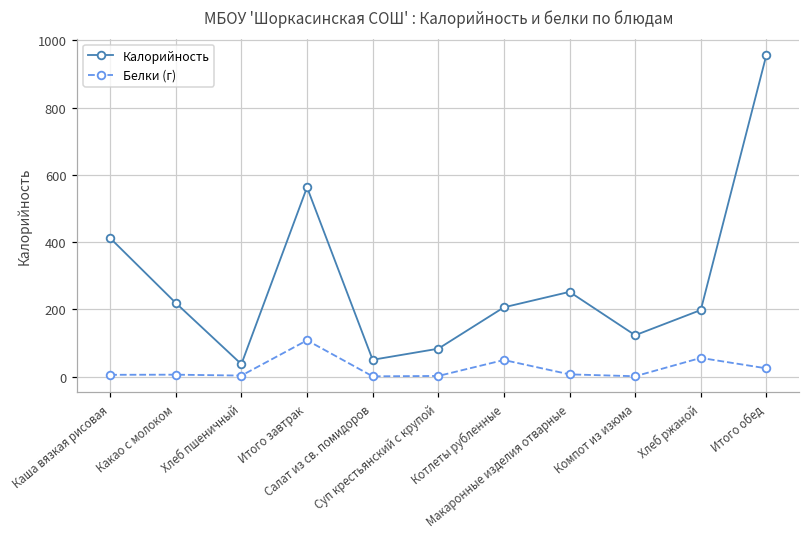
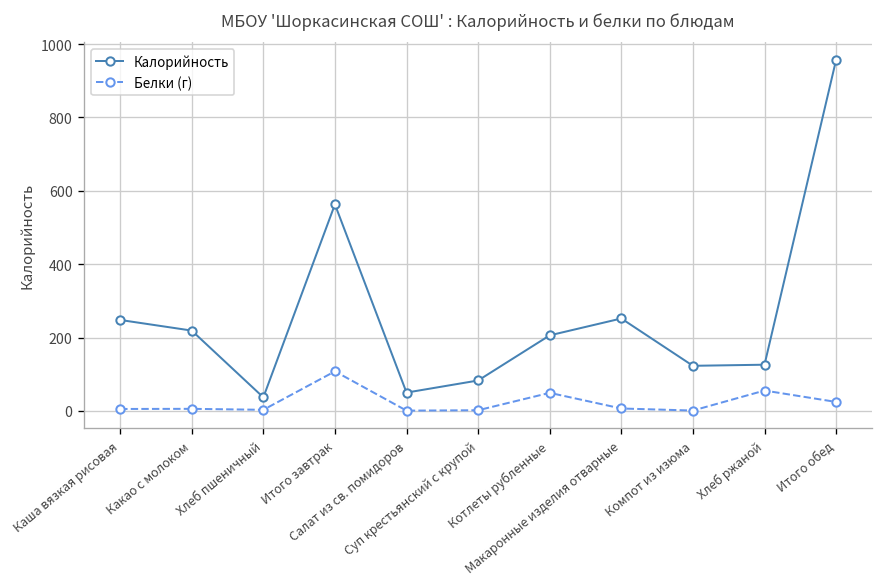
Калорийность, Каша вязкая рисовая: 410 -> 250
Калорийность, Хлеб ржаной: 200 -> 130
